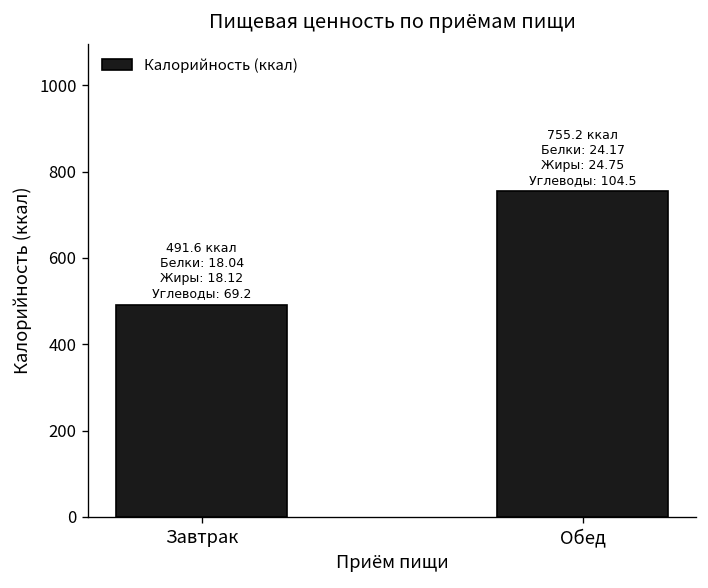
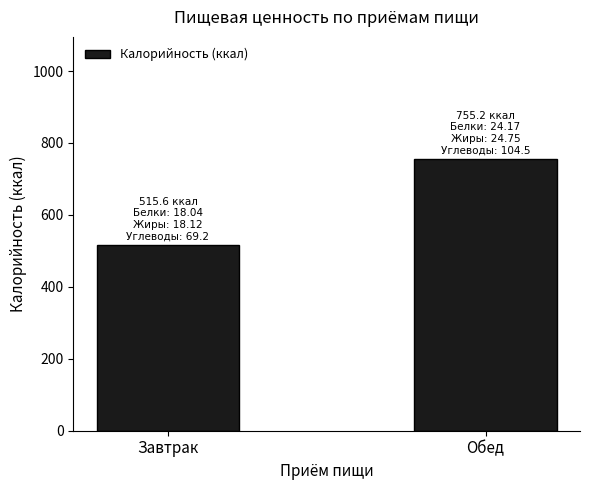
Завтрак: 491.6 -> 515.6
